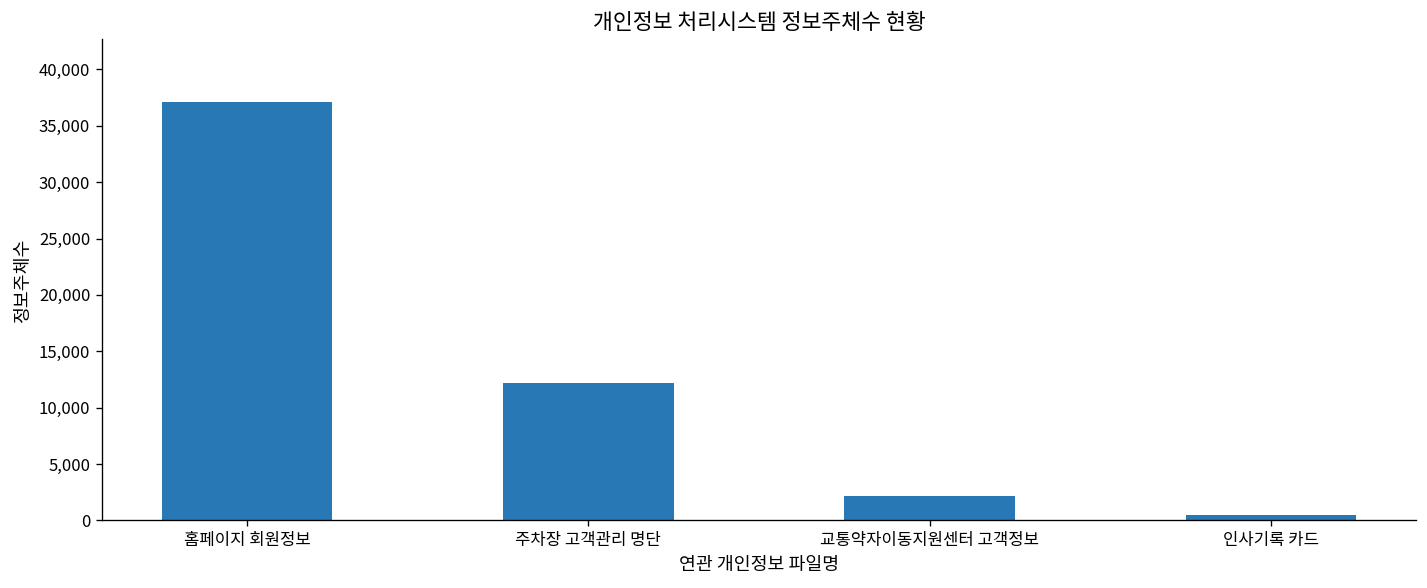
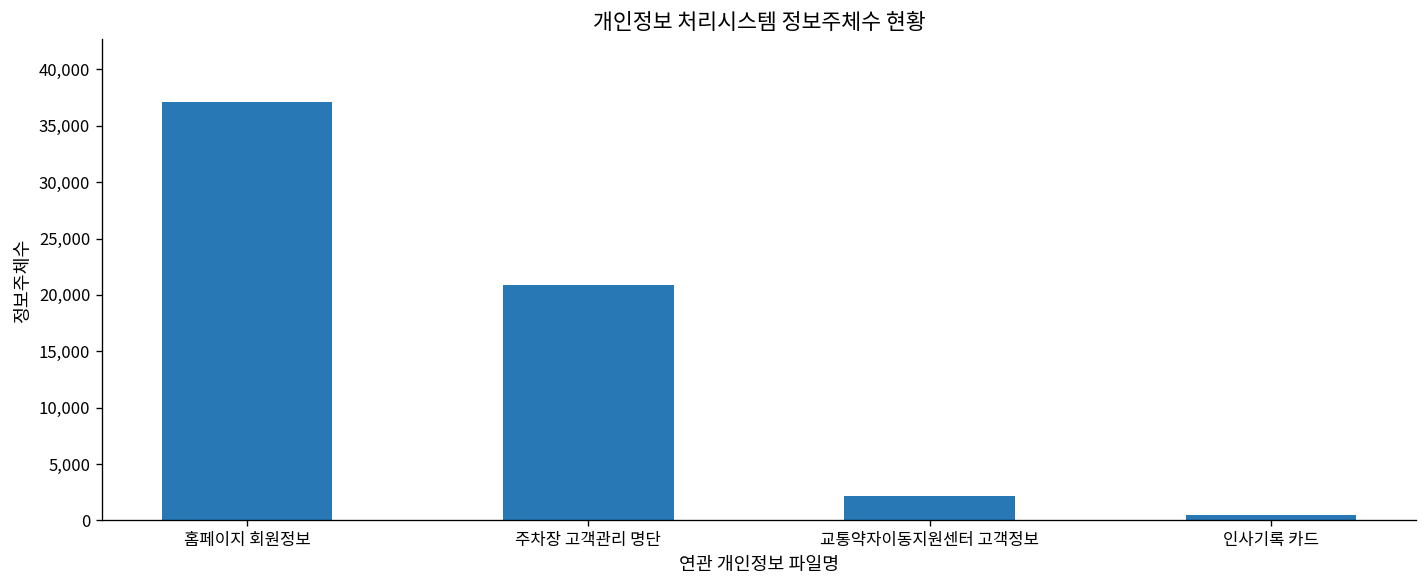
주차장 고객관리 명단: 12,000 -> 21,000
